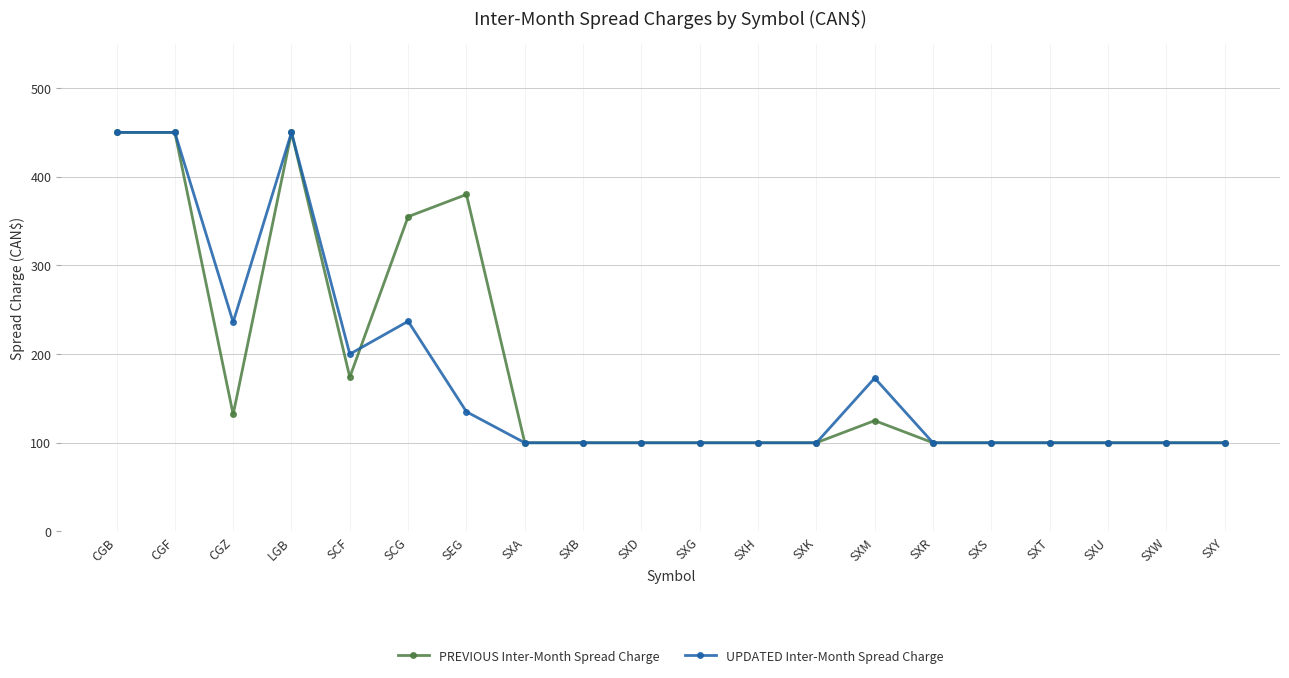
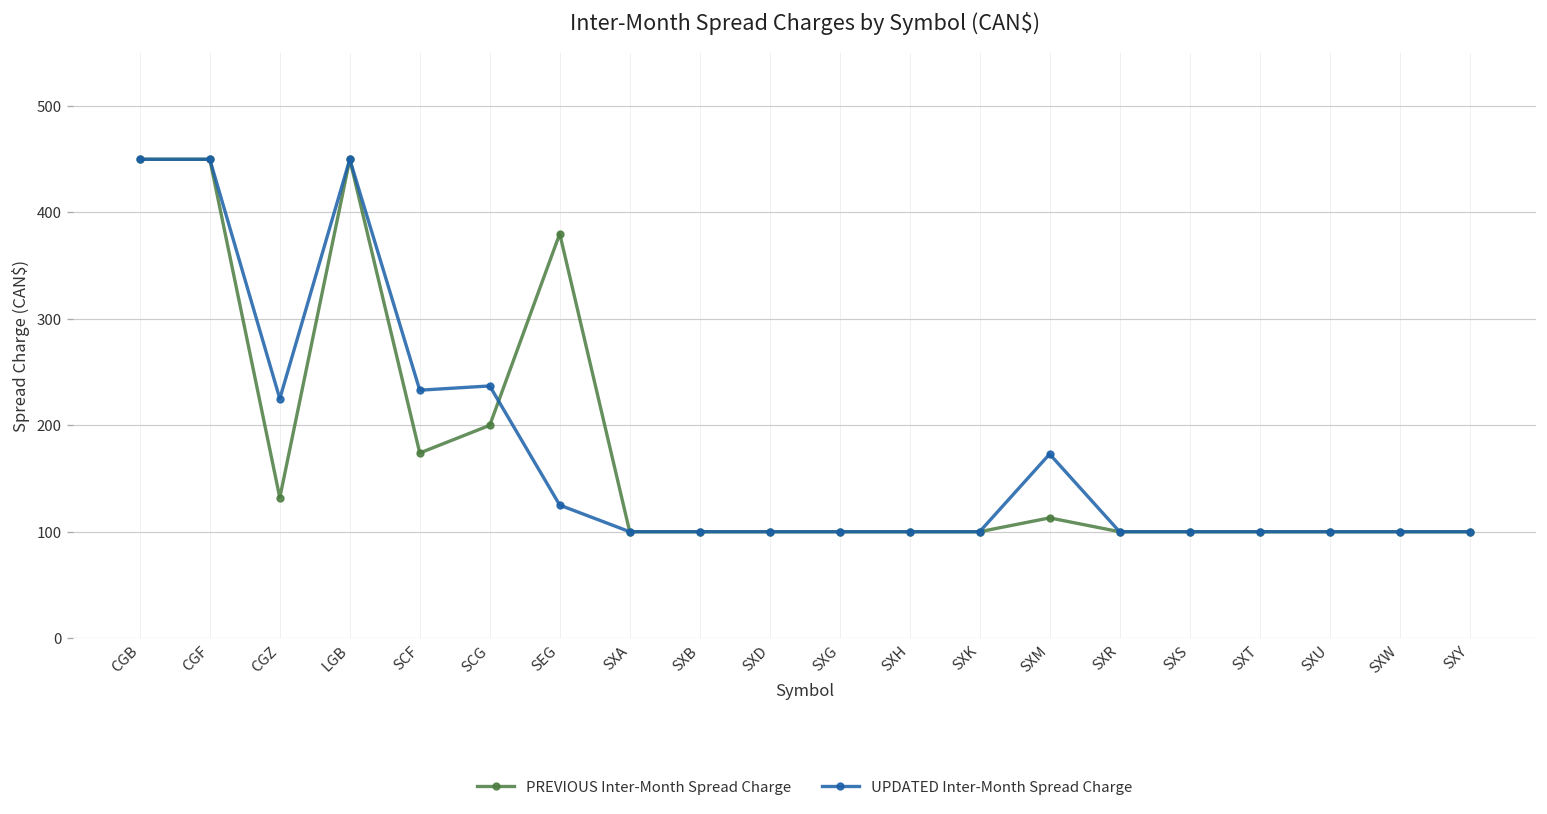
UPDATED Inter-Month Spread Charge, CGZ: 240 -> 230
UPDATED Inter-Month Spread Charge, SCF: 200 -> 230
PREVIOUS Inter-Month Spread Charge, SCG: 360 -> 200
UPDATED Inter-Month Spread Charge, SEG: 140 -> 130
PREVIOUS Inter-Month Spread Charge, SXM: 130 -> 110
